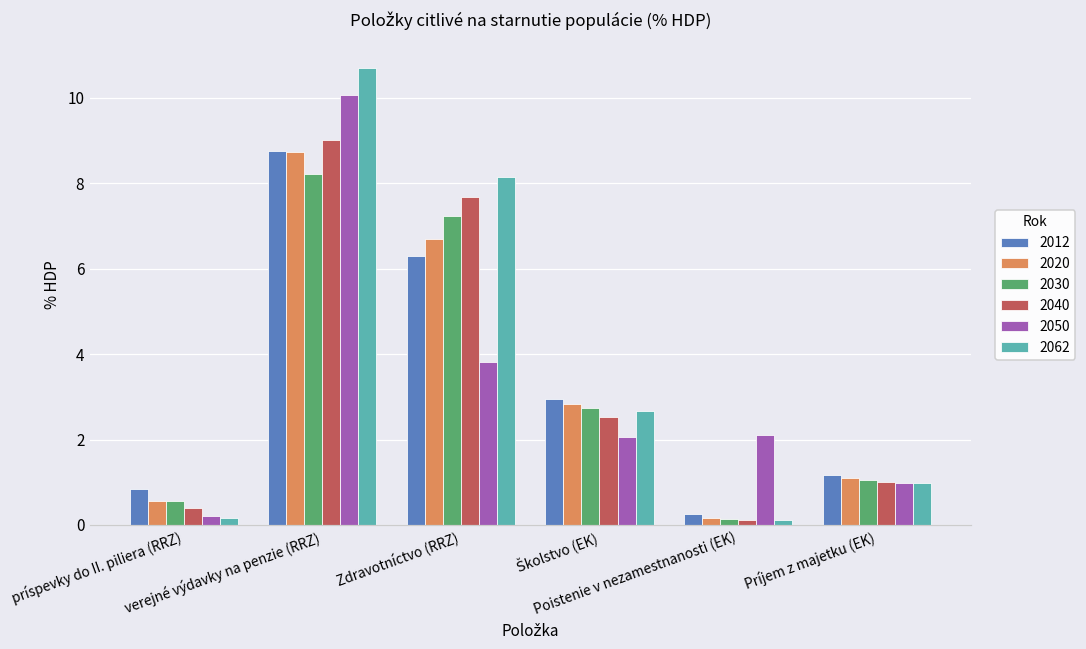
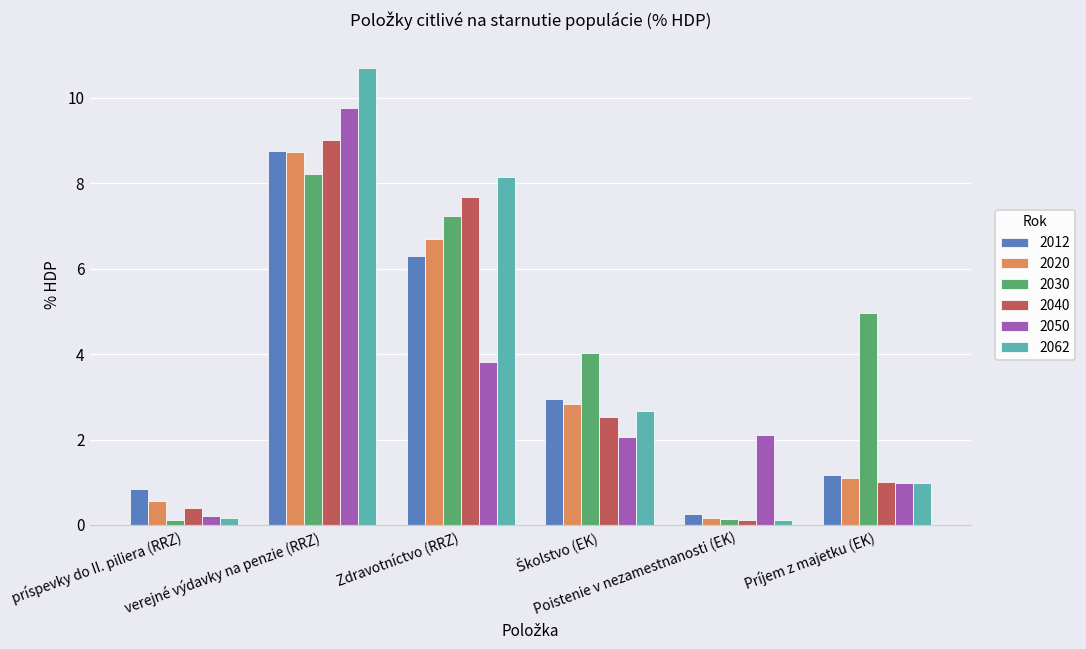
2030, príspevky do II. piliera (RRZ): 0.6 -> 0.1
2050, verejné výdavky na penzie (RRZ): 10.1 -> 9.8
2030, Školstvo (EK): 2.7 -> 4.0
2030, Príjem z majetku (EK): 1.0 -> 5.0
